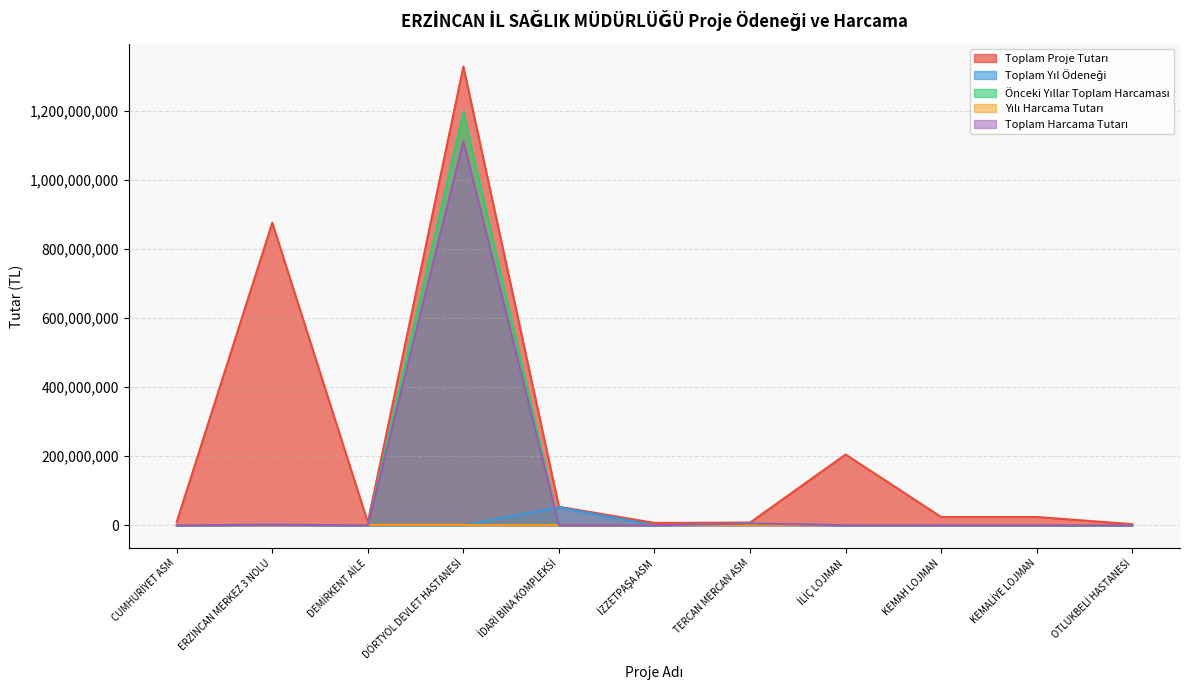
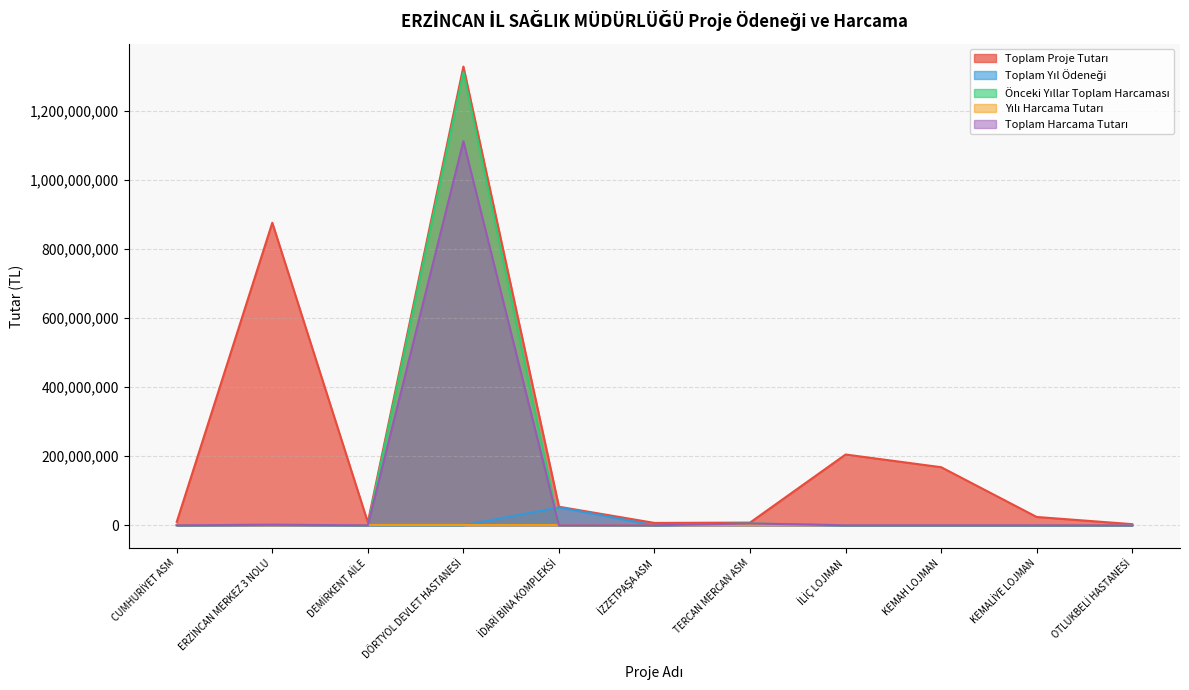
Önceki Yıllar Toplam Harcaması, DÖRTYOL DEVLET HASTANESİ: 1,200,000,000 -> 1,310,000,000
Toplam Proje Tutarı, KEMAH LOJMAN: 20,000,000 -> 170,000,000
